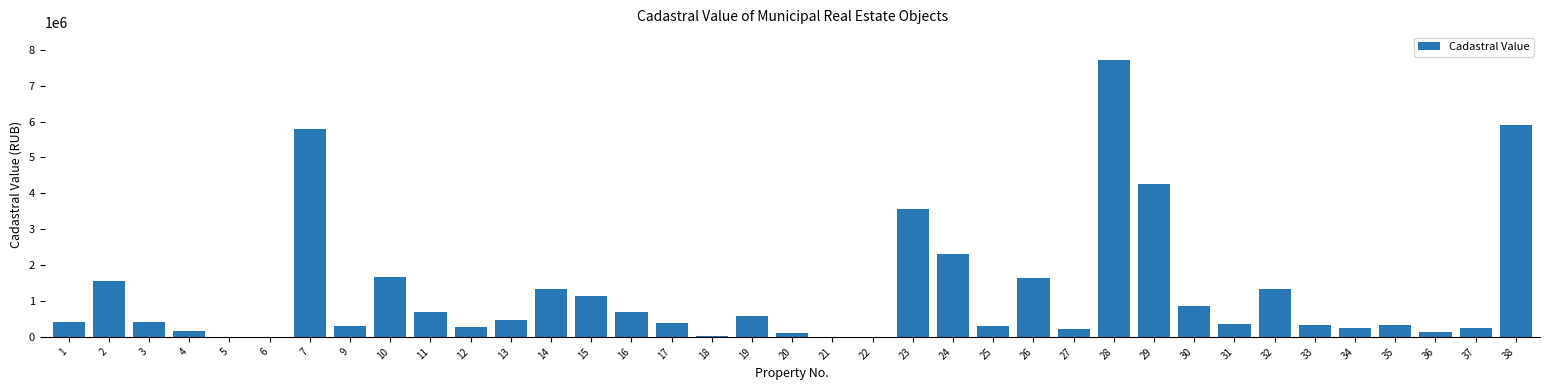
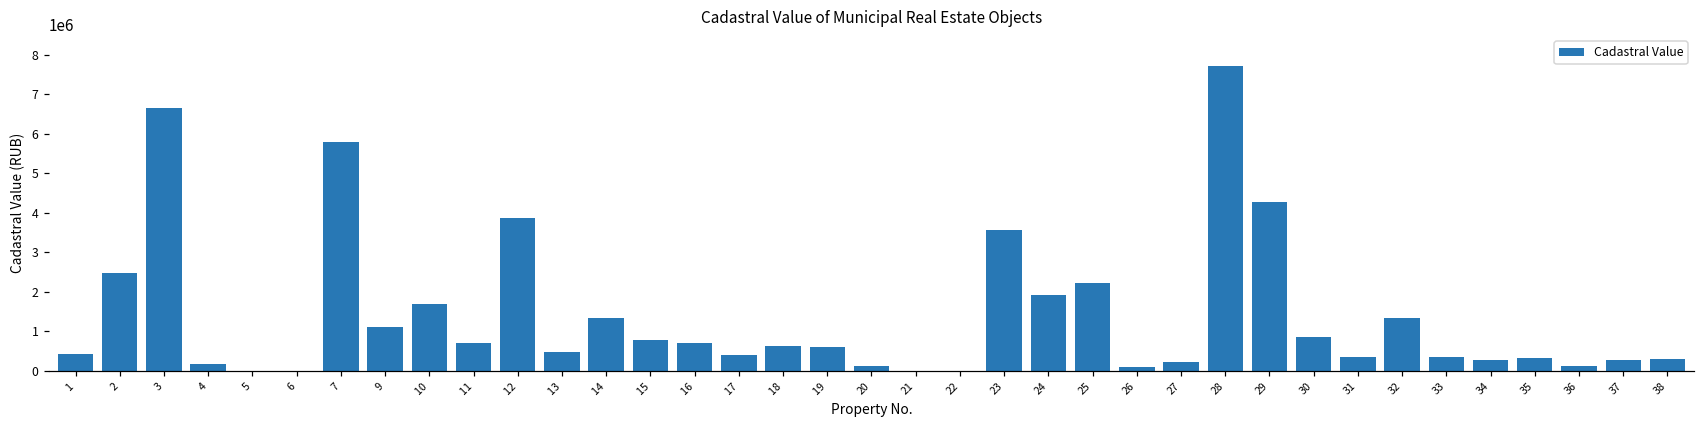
2: 1600000 -> 2500000
3: 400000 -> 6700000
9: 300000 -> 1100000
12: 300000 -> 3900000
15: 1100000 -> 800000
18: 0 -> 600000
24: 2300000 -> 1900000
25: 300000 -> 2200000
26: 1600000 -> 100000
38: 5900000 -> 300000
